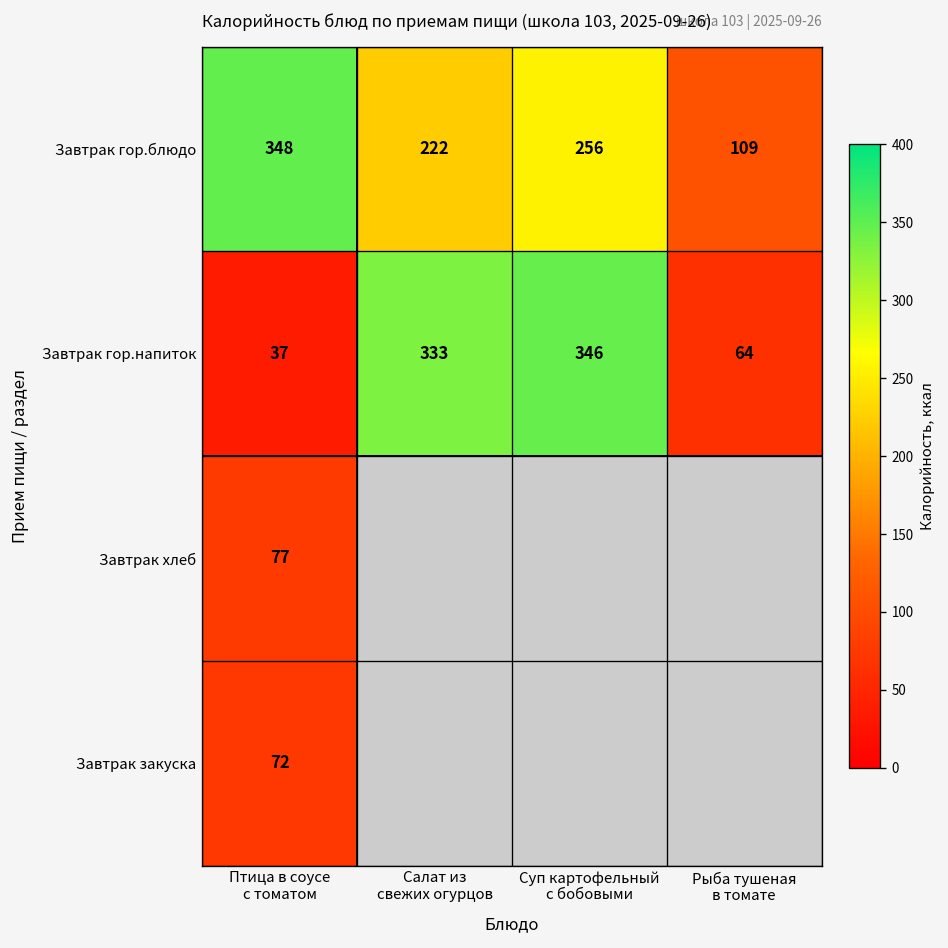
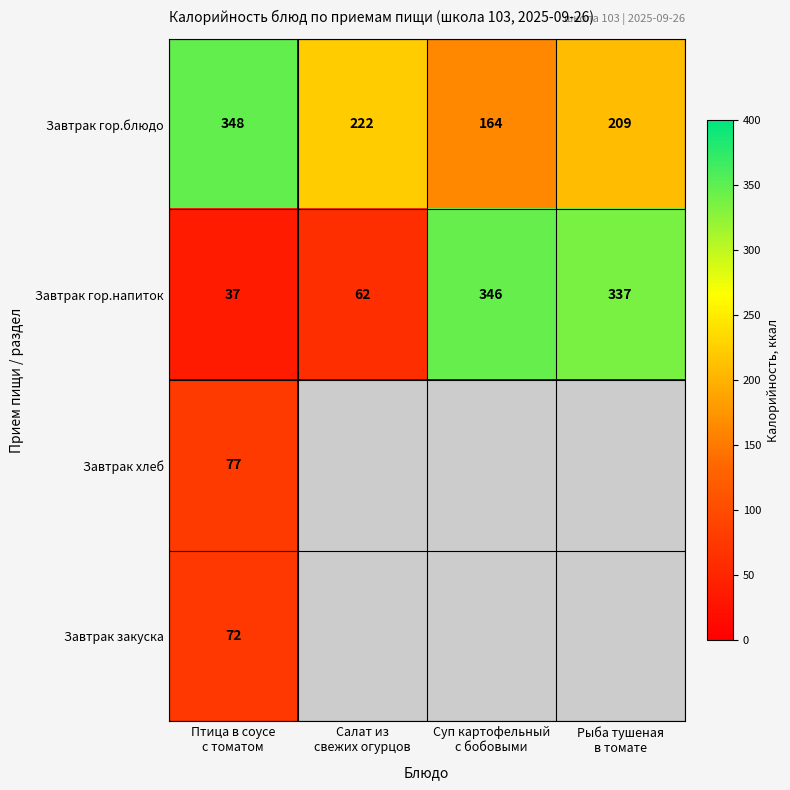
Завтрак гор.блюдо, Суп картофельный с бобовыми: 256 -> 164
Завтрак гор.блюдо, Рыба тушеная в томате: 109 -> 209
Завтрак гор.напиток, Салат из свежих огурцов: 333 -> 62
Завтрак гор.напиток, Рыба тушеная в томате: 64 -> 337
